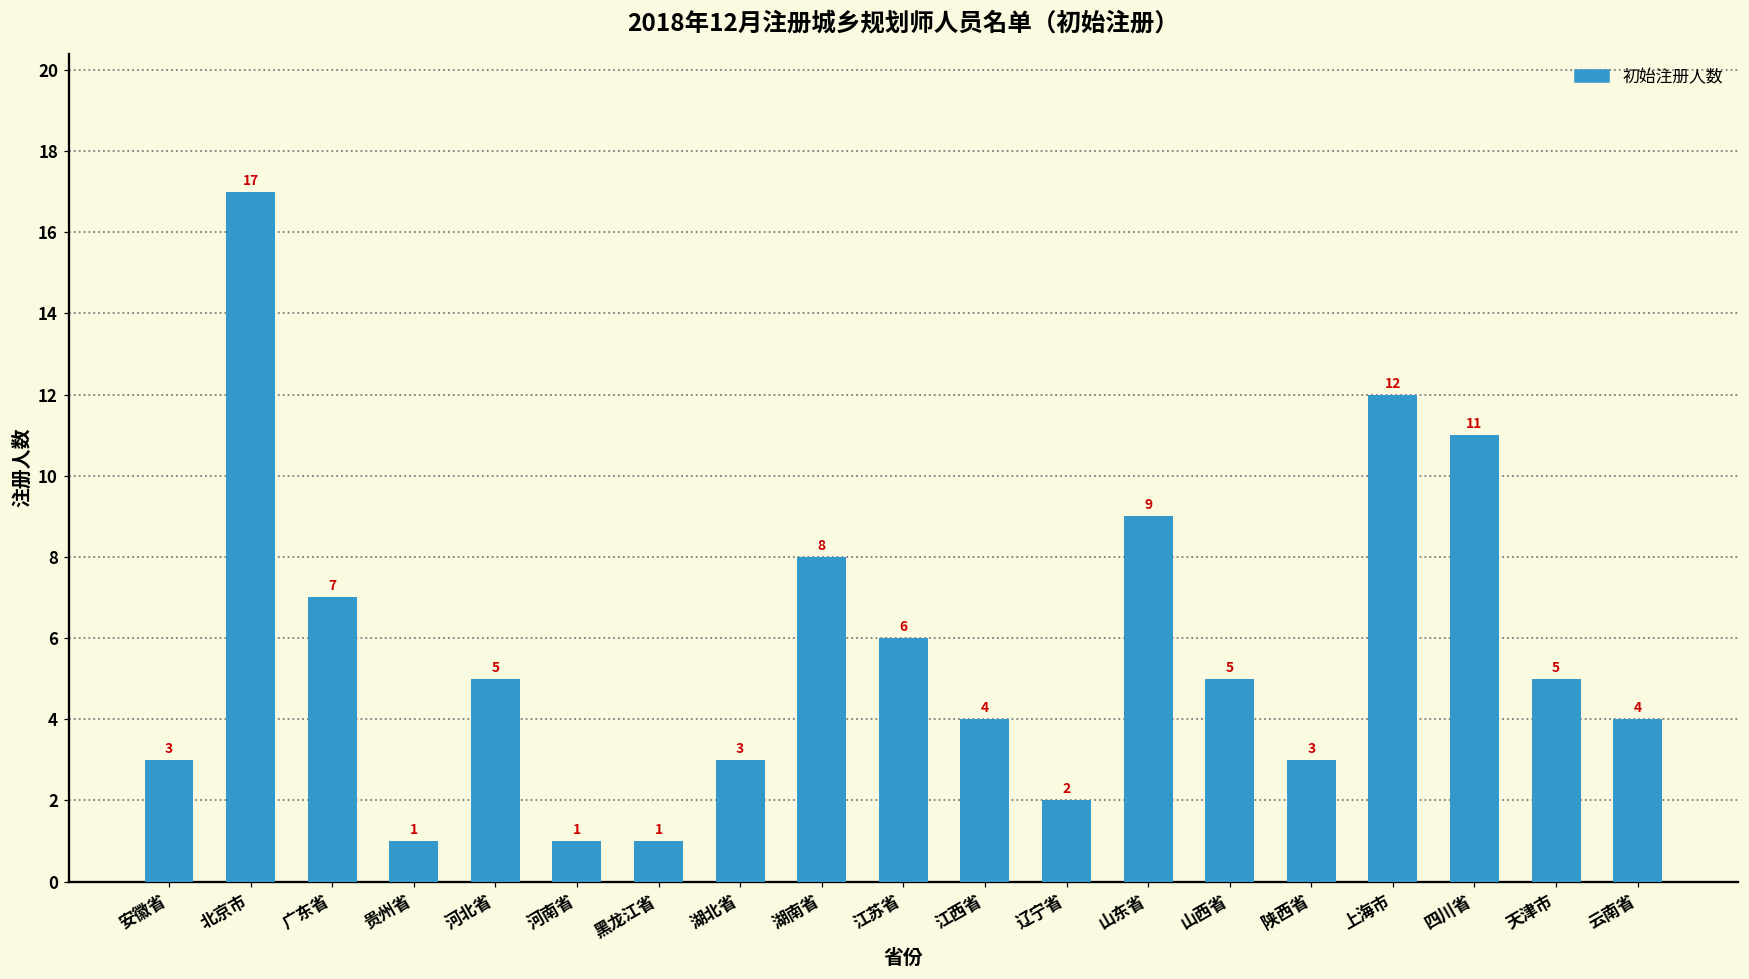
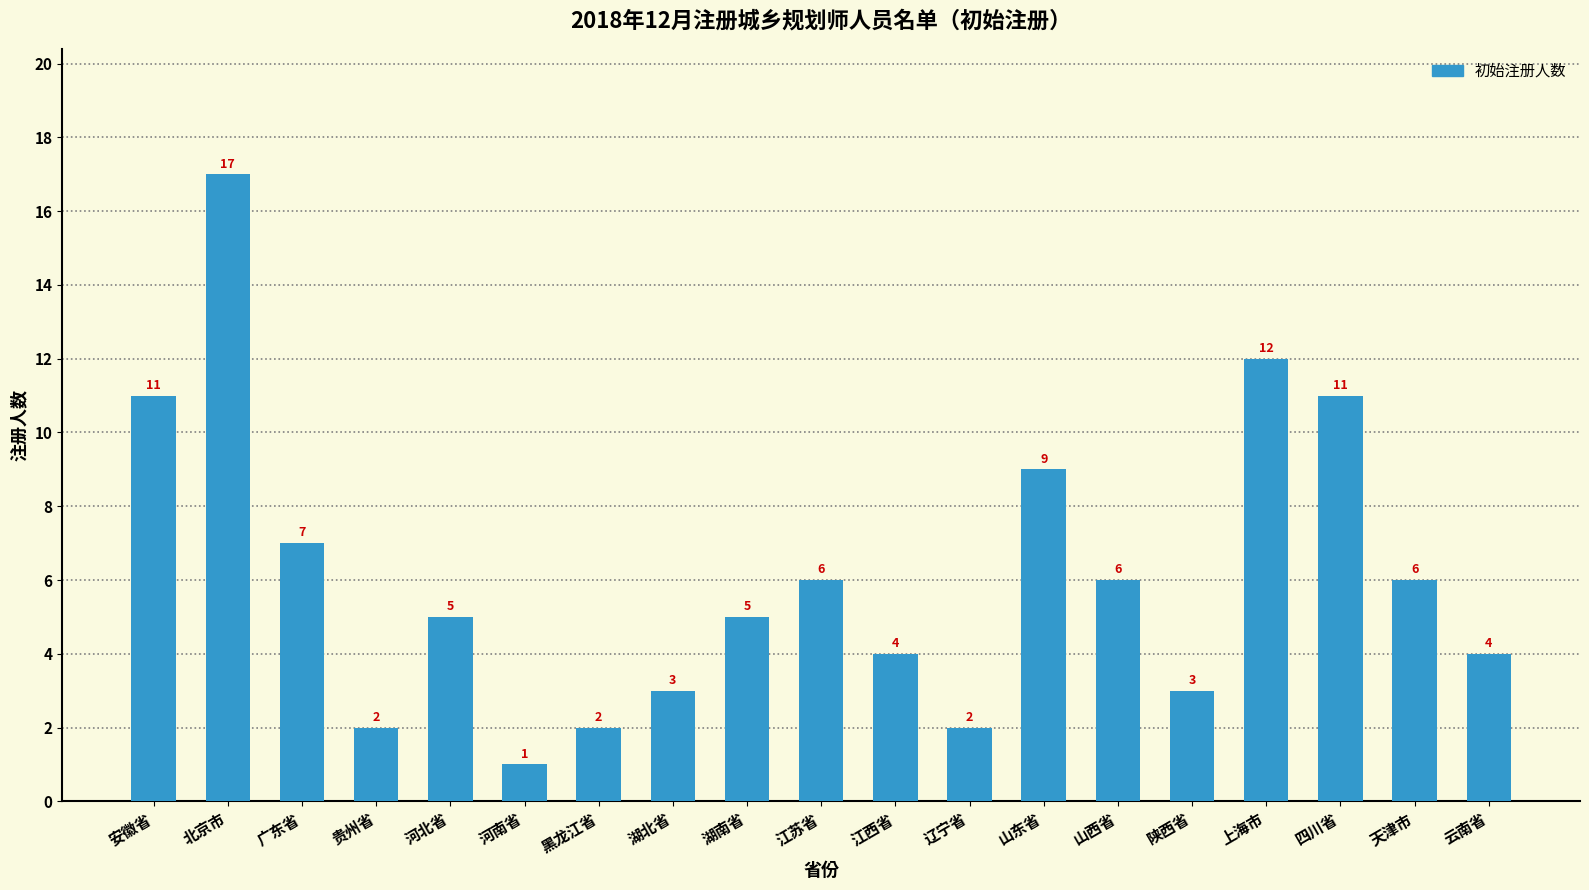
安徽省: 3 -> 11
贵州省: 1 -> 2
黑龙江省: 1 -> 2
湖南省: 8 -> 5
山西省: 5 -> 6
天津市: 5 -> 6
